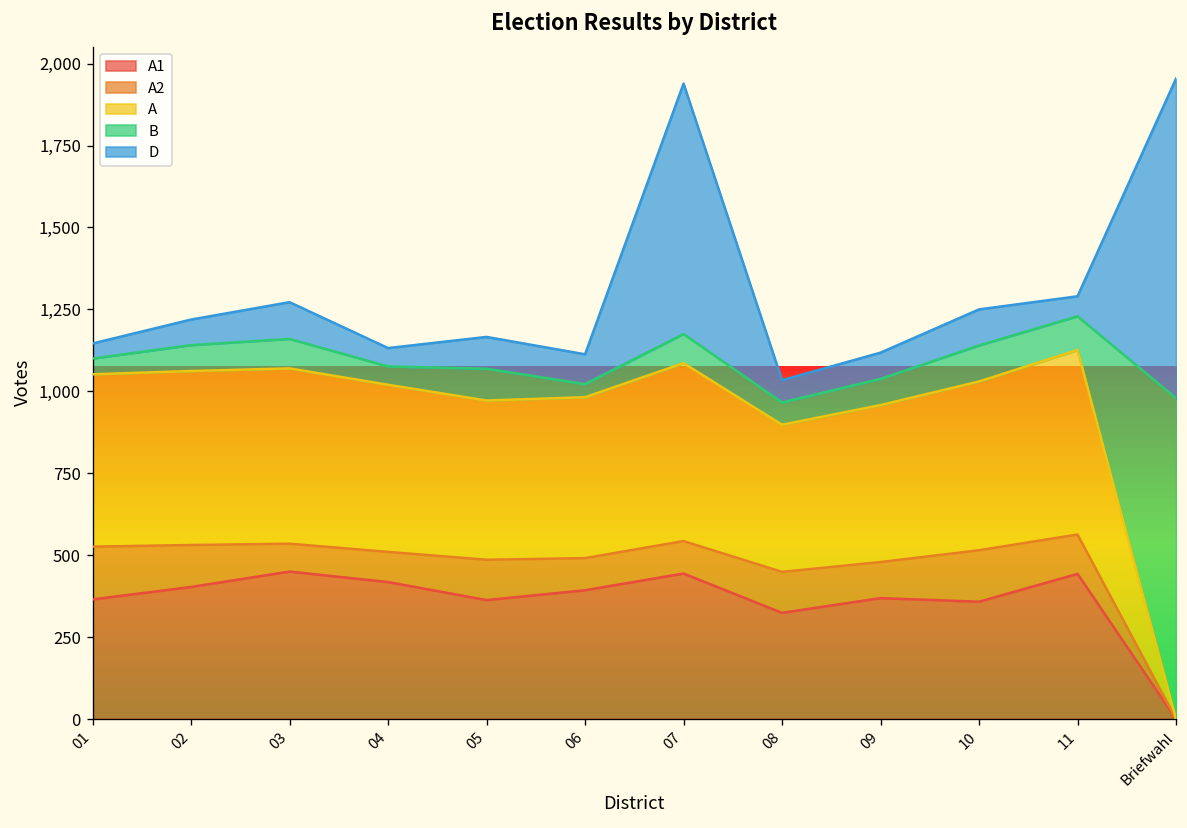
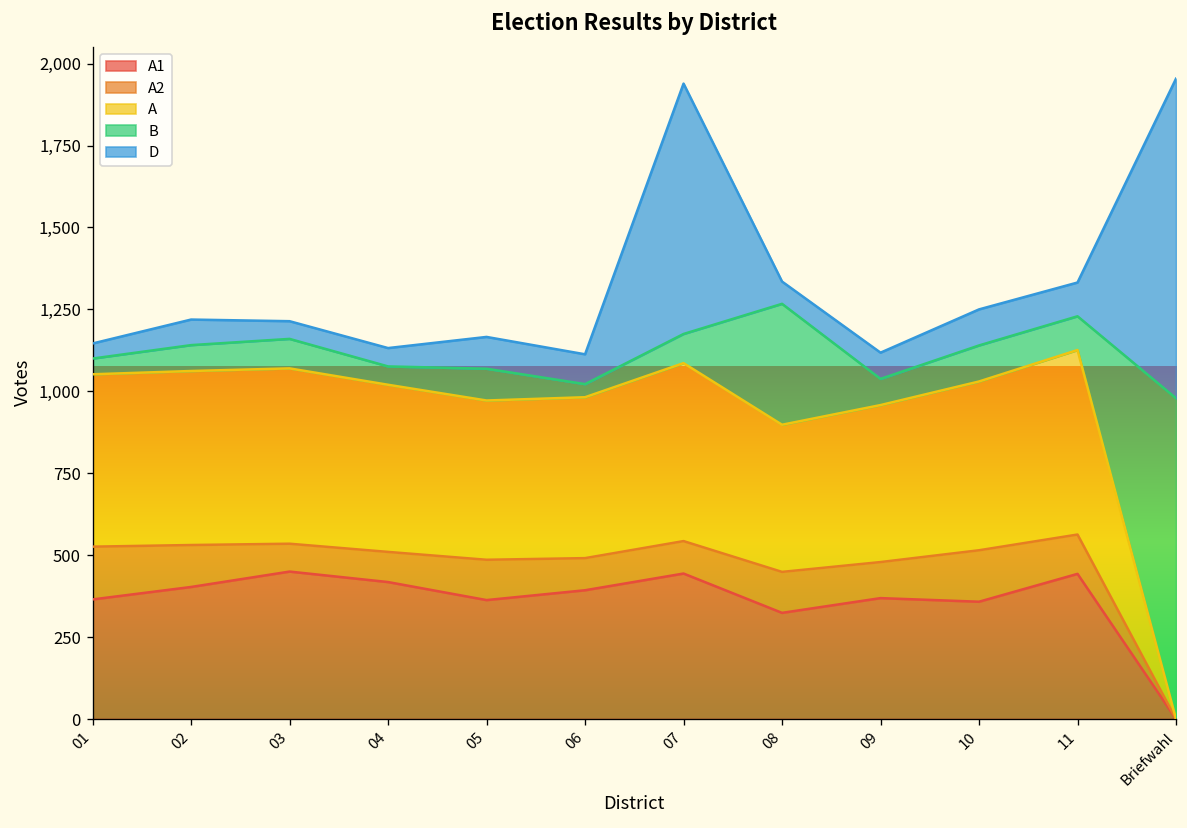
D, 03: 110 -> 50
B, 08: 70 -> 370
D, 11: 60 -> 100
